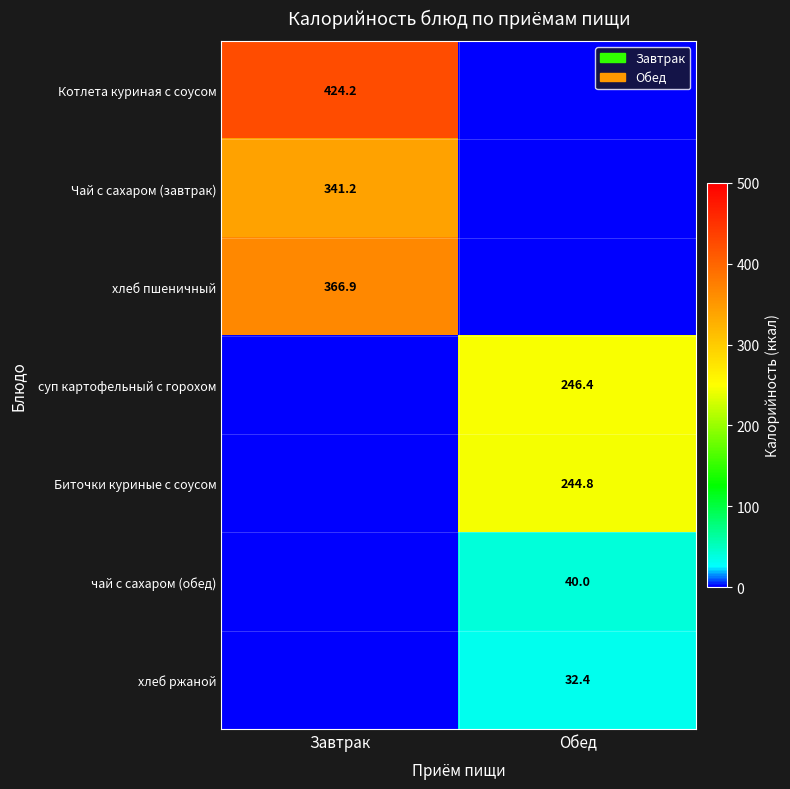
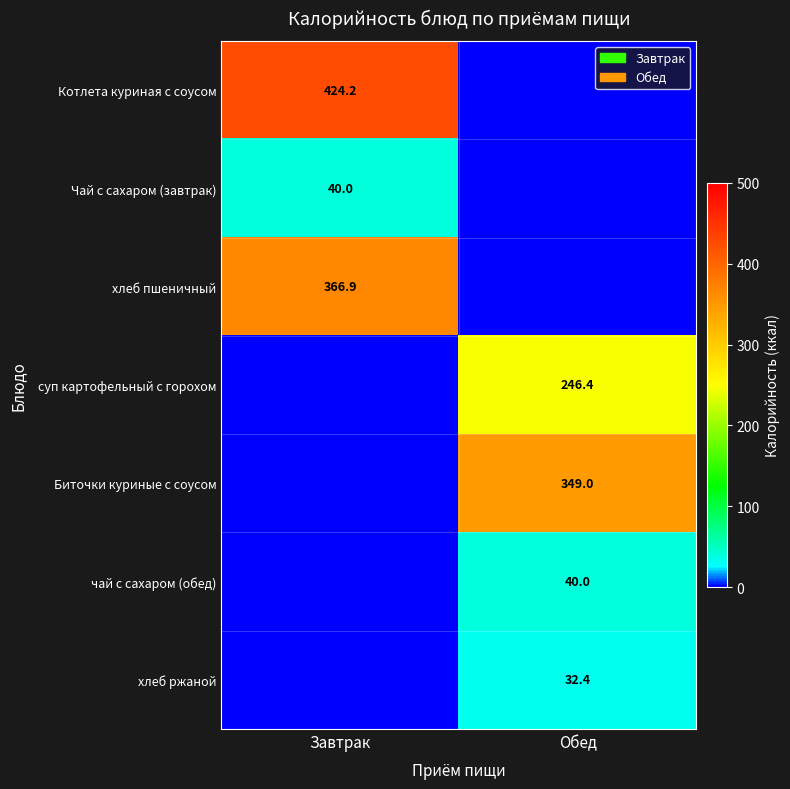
Чай с сахаром (завтрак), Завтрак: 341.2 -> 40.0
Биточки куриные с соусом, Обед: 244.8 -> 349.0
